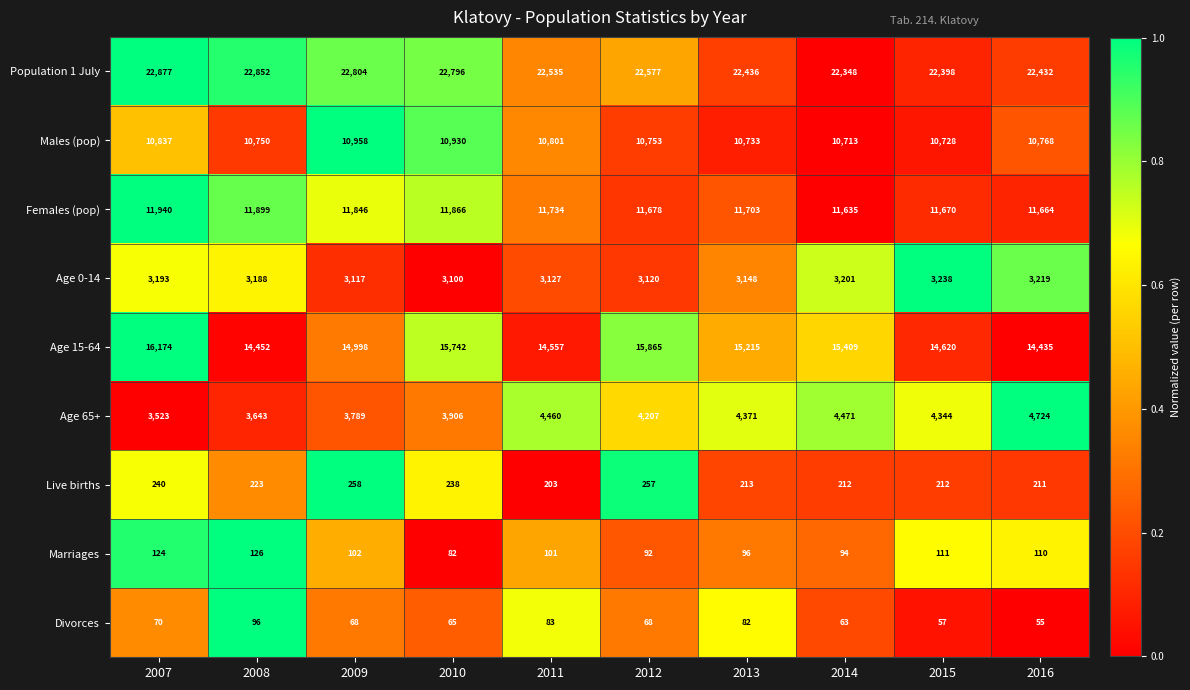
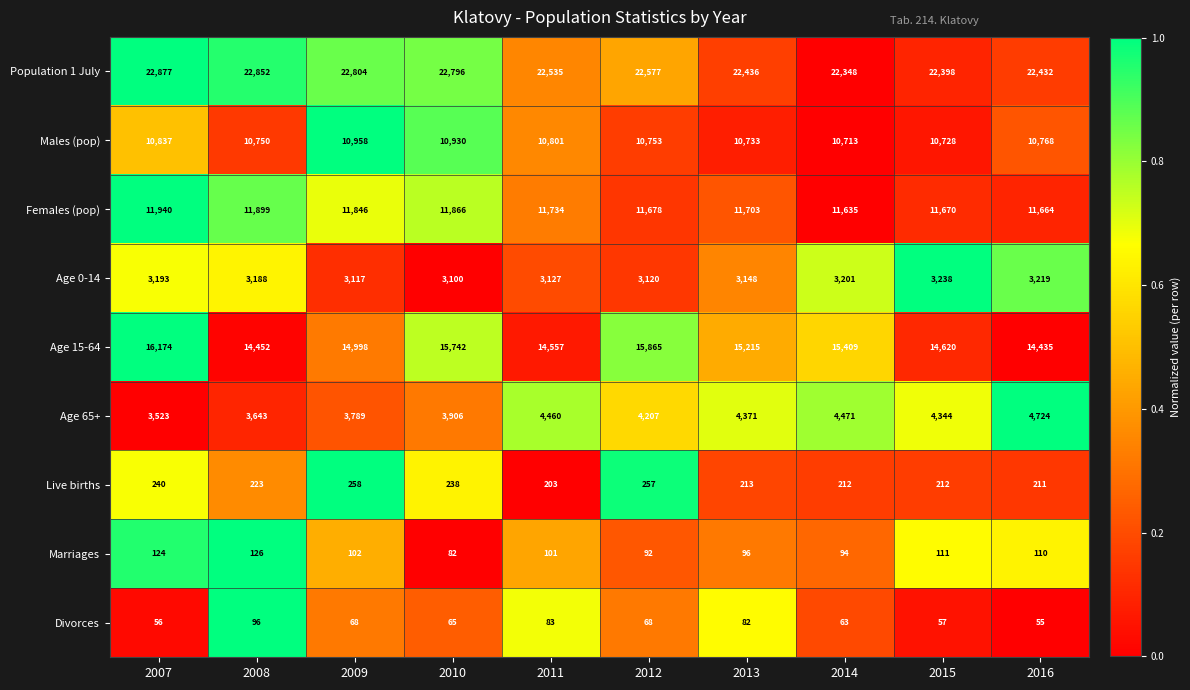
Divorces, 2007: 70 -> 56
